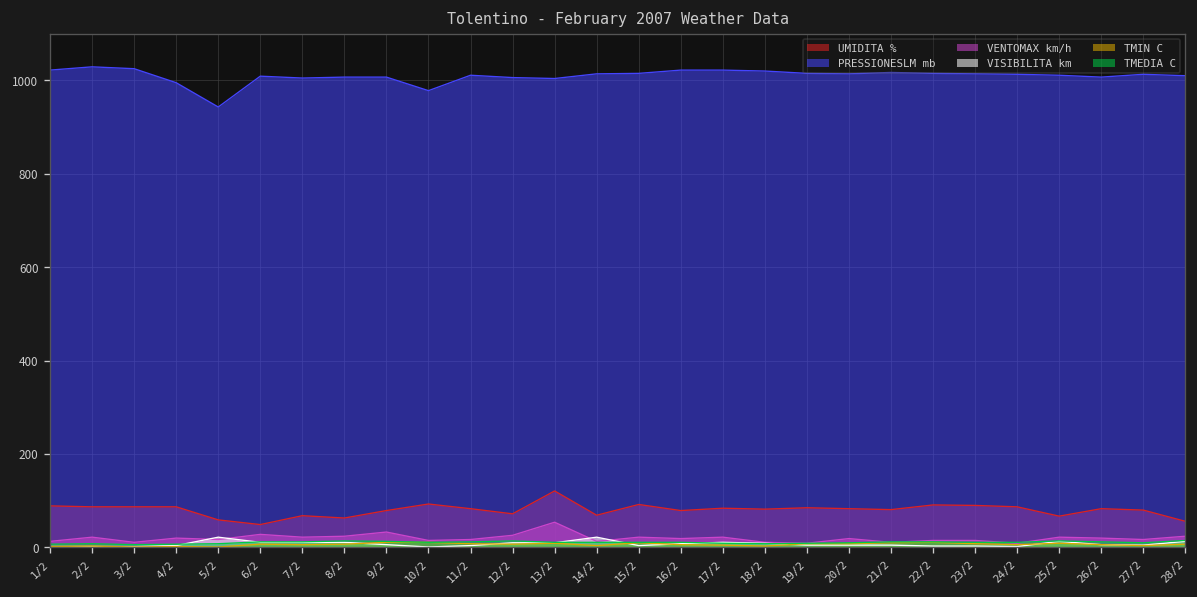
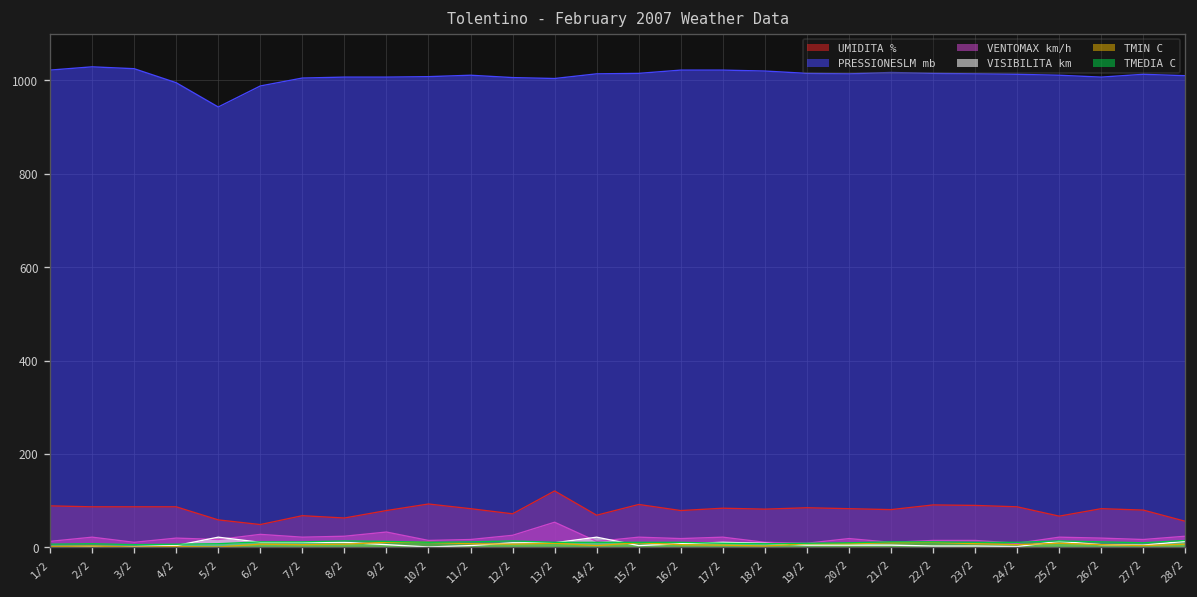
PRESSIONESLM mb, 6/2: 1010 -> 990
PRESSIONESLM mb, 10/2: 980 -> 1010
